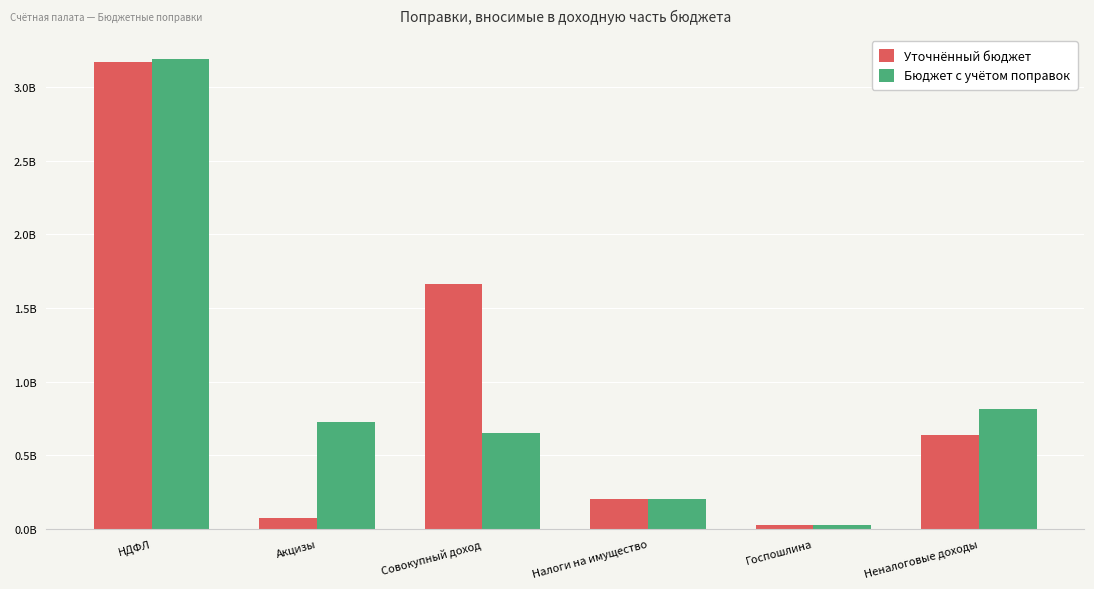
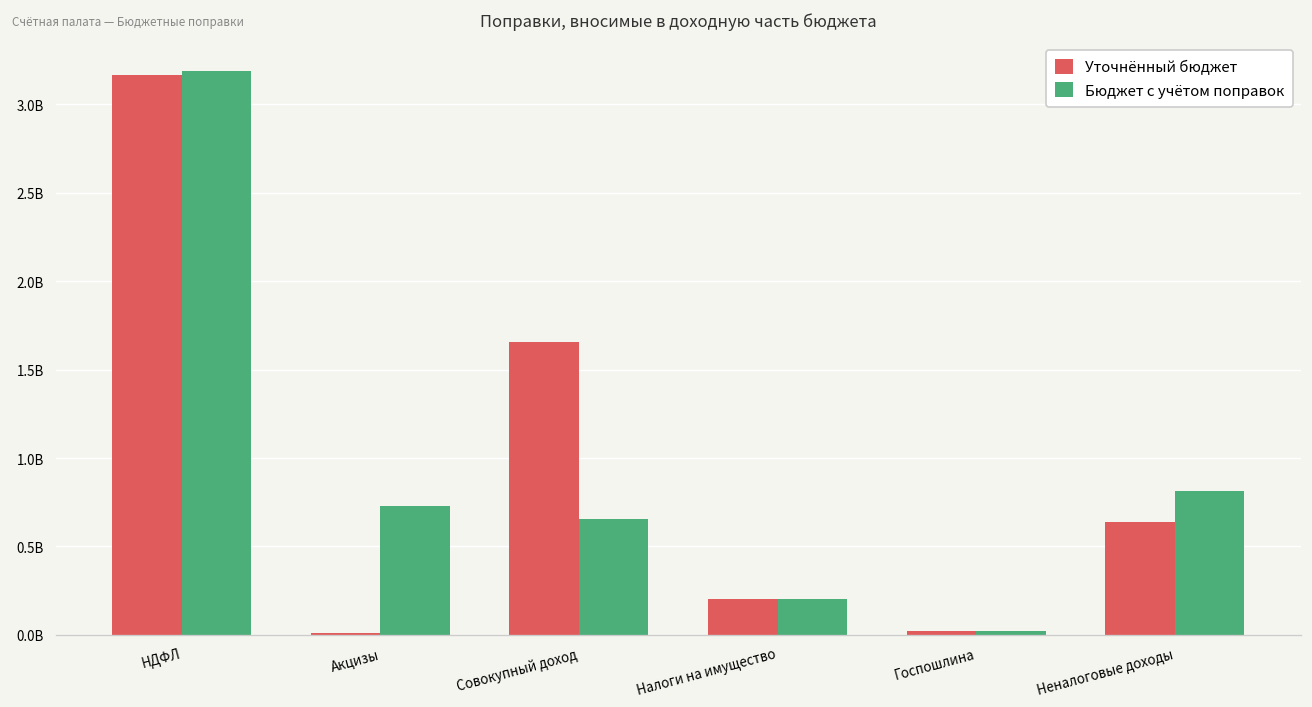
Уточнённый бюджет, Акцизы: 70000000 -> 10000000
